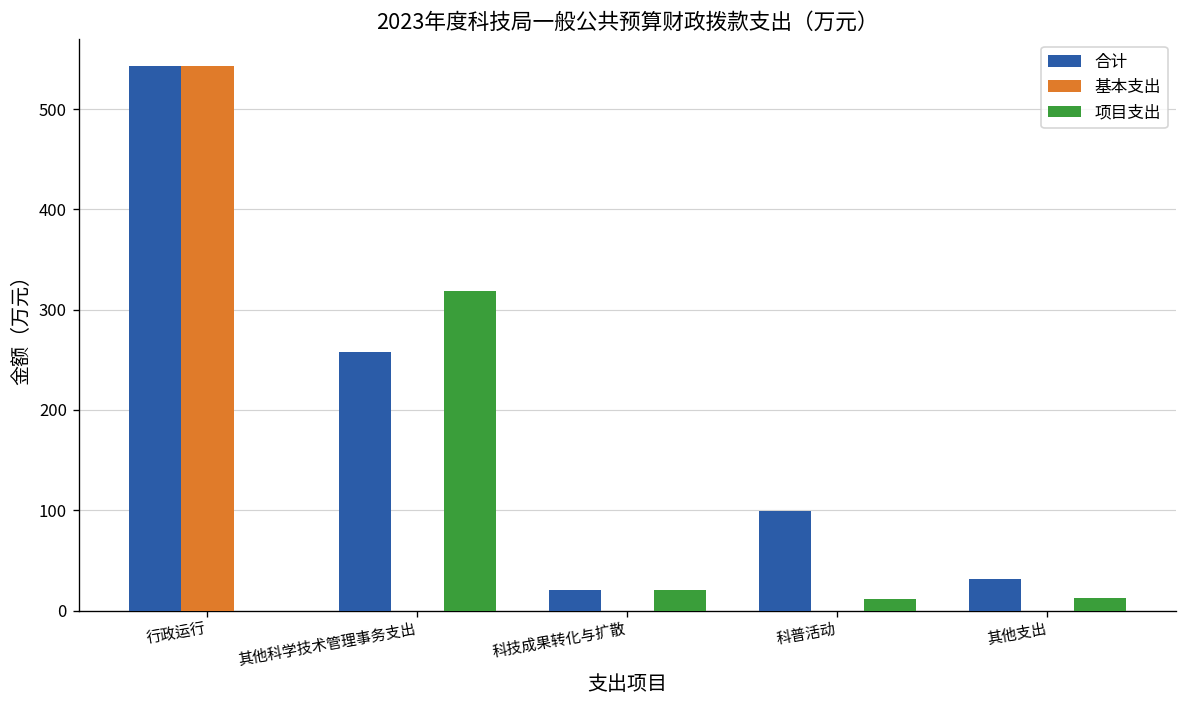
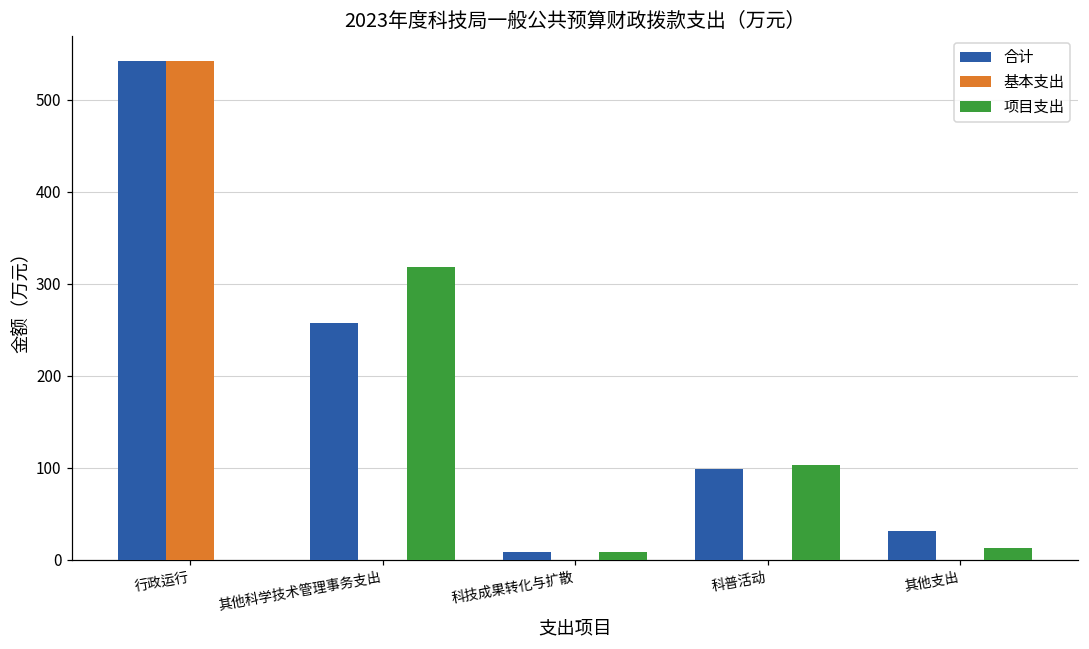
合计, 科技成果转化与扩散: 20 -> 10
项目支出, 科技成果转化与扩散: 20 -> 10
项目支出, 科普活动: 10 -> 100
